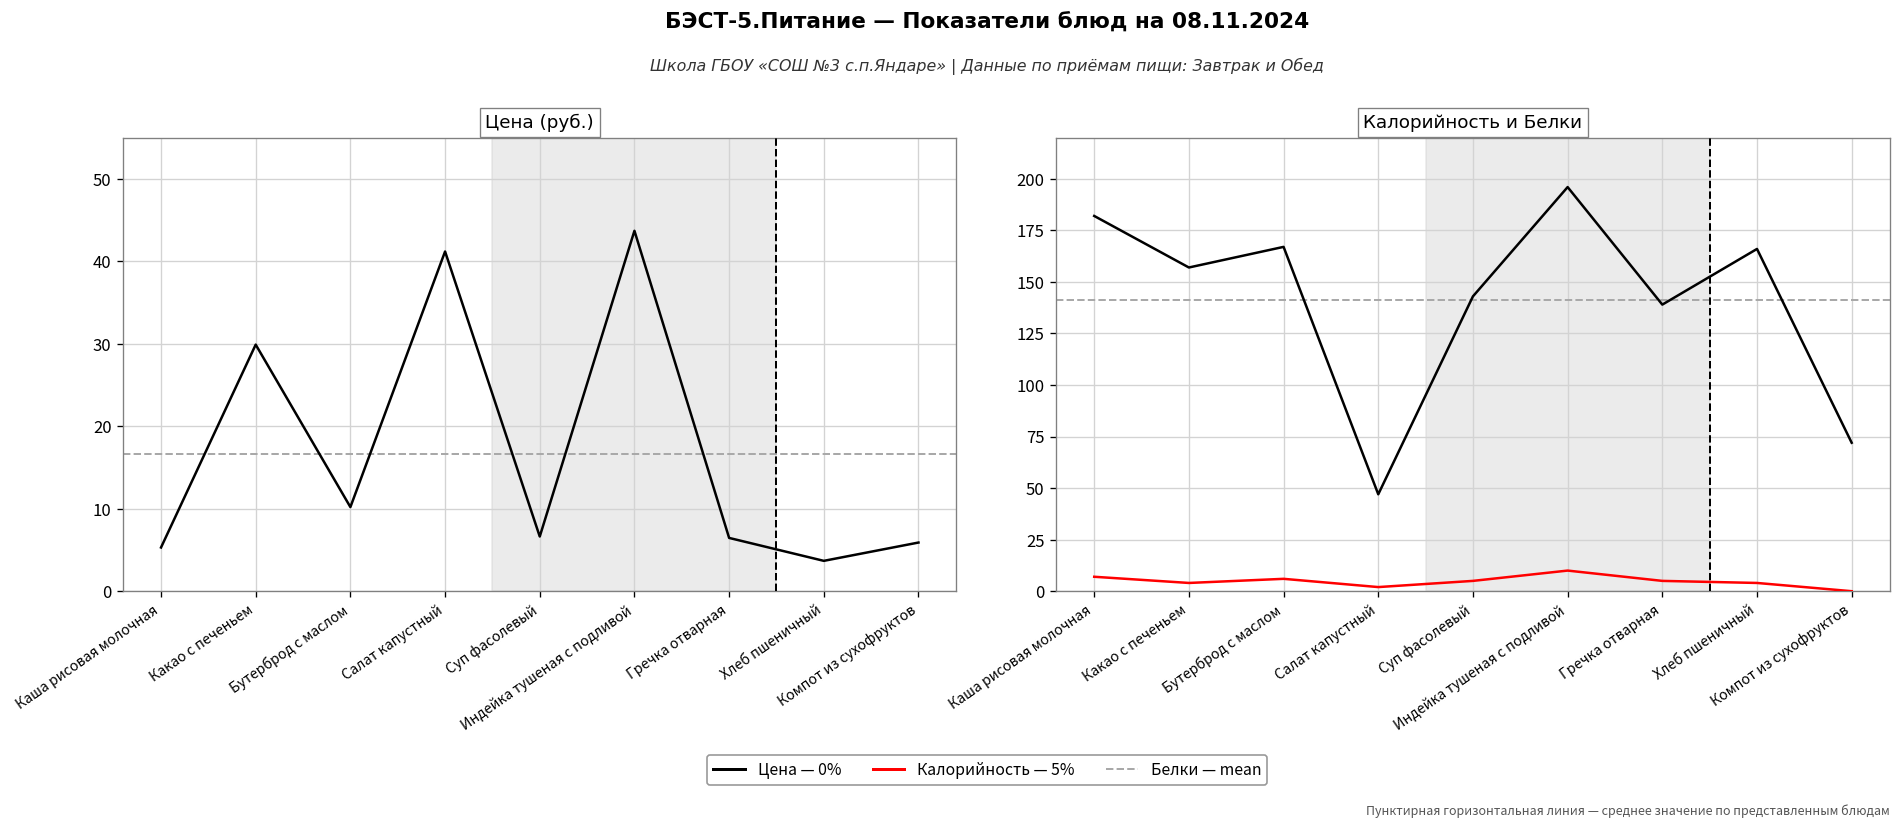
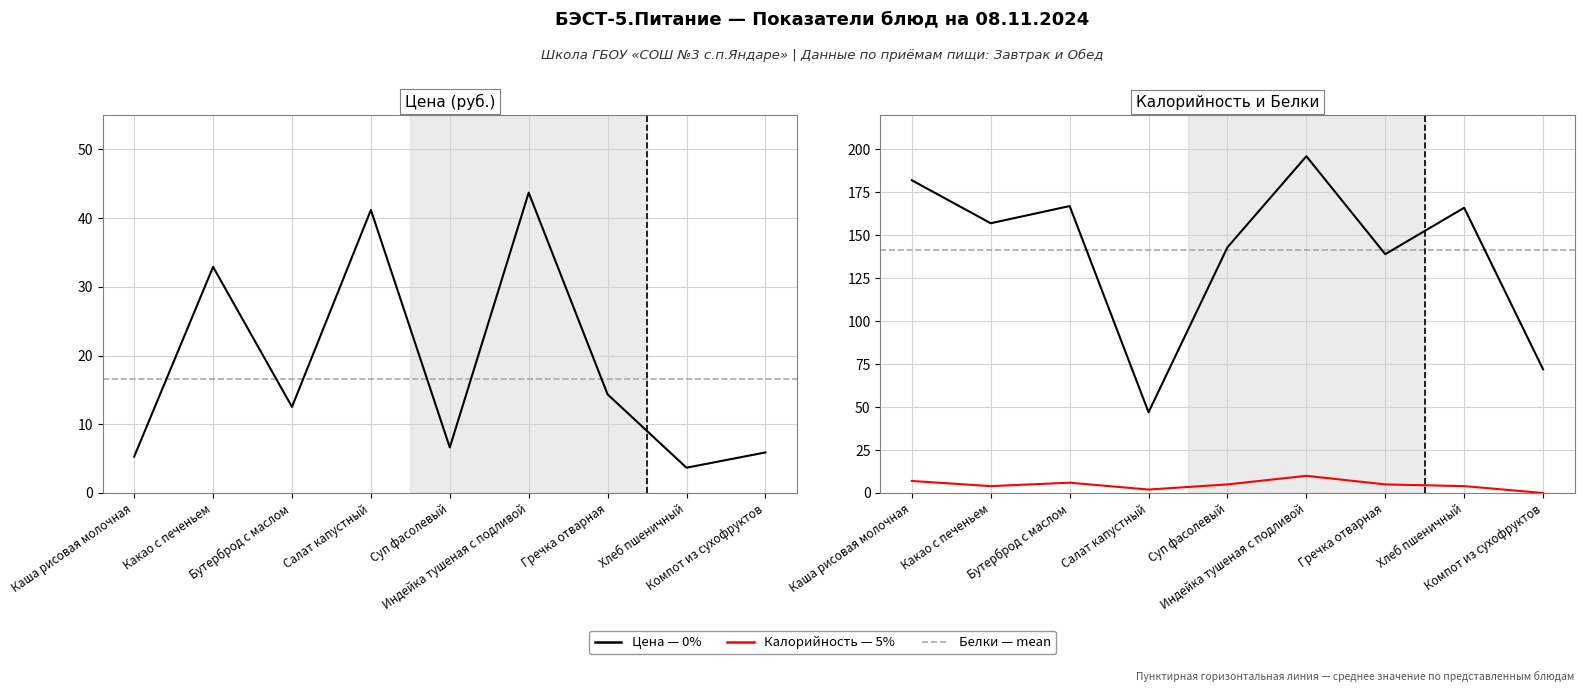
Цена (руб.), Какао с печеньем: 30 -> 33
Цена (руб.), Бутерброд с маслом: 10 -> 13
Цена (руб.), Гречка отварная: 6 -> 14
